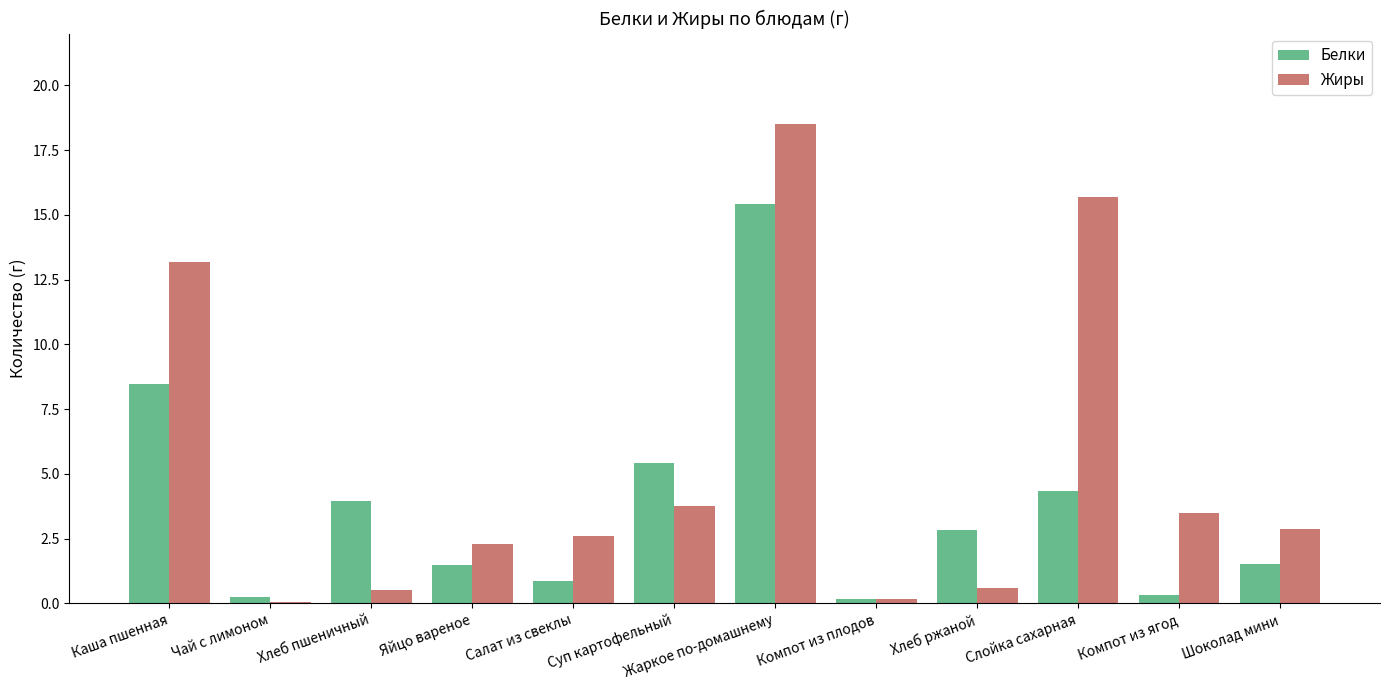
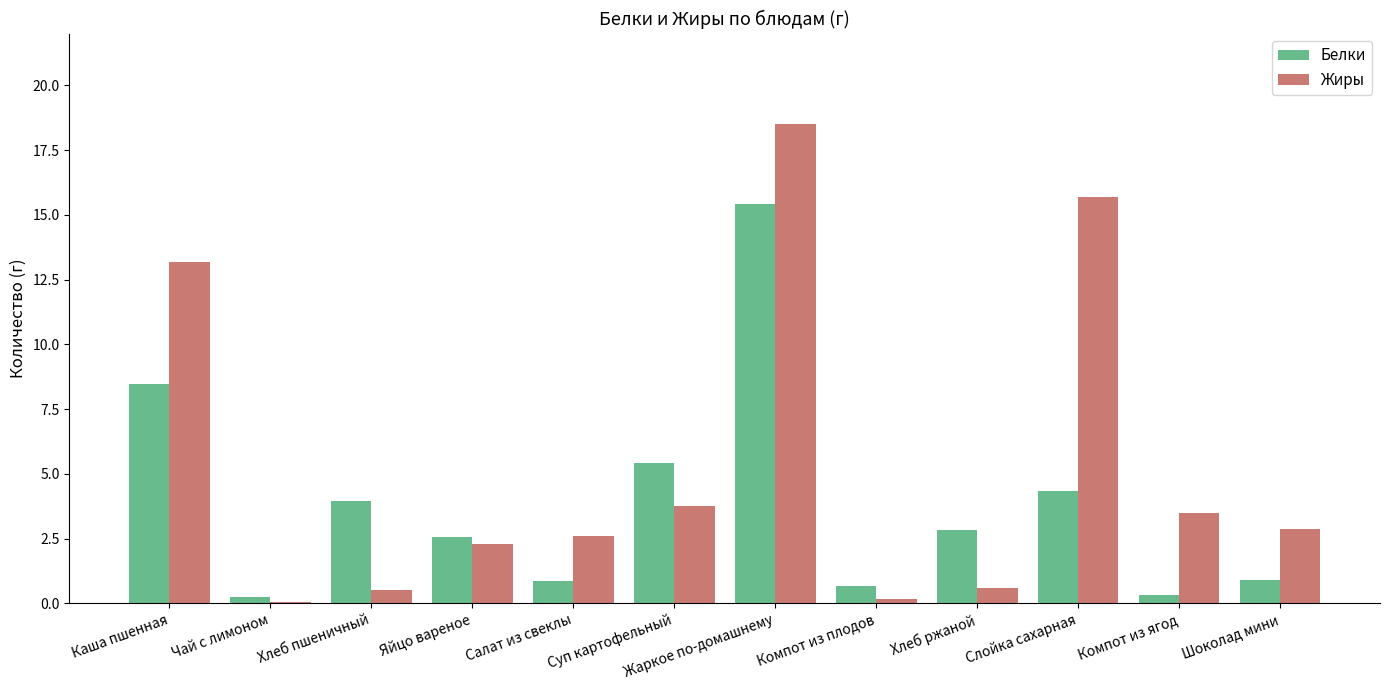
Белки, Яйцо вареное: 1.5 -> 2.6
Белки, Компот из плодов: 0.2 -> 0.7
Белки, Шоколад мини: 1.5 -> 0.9
